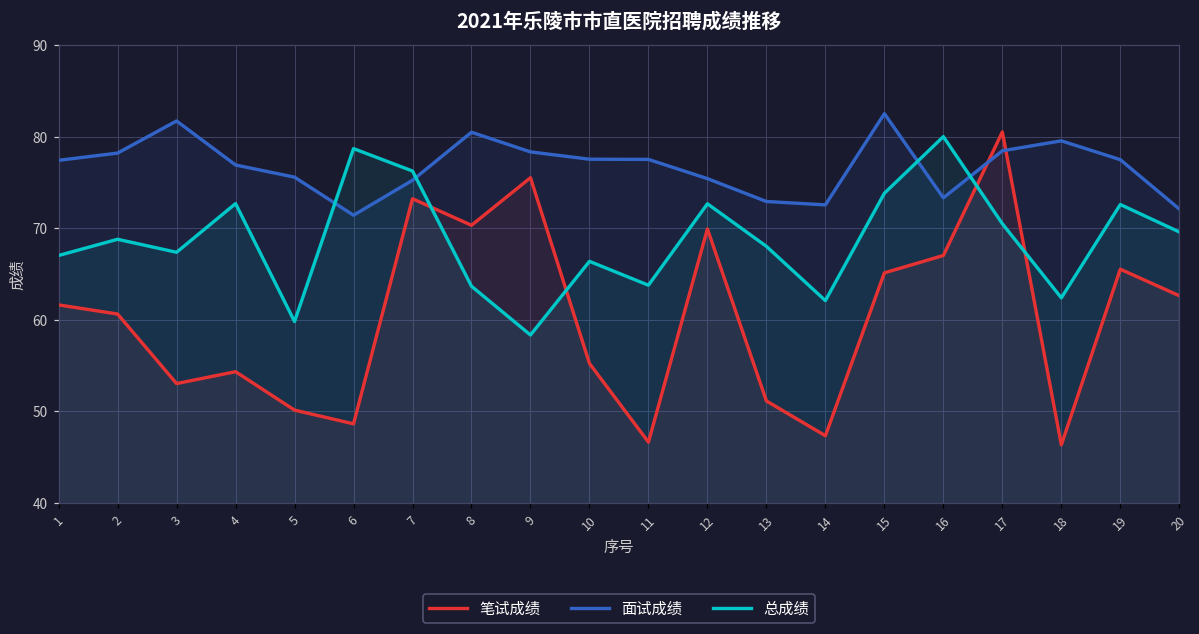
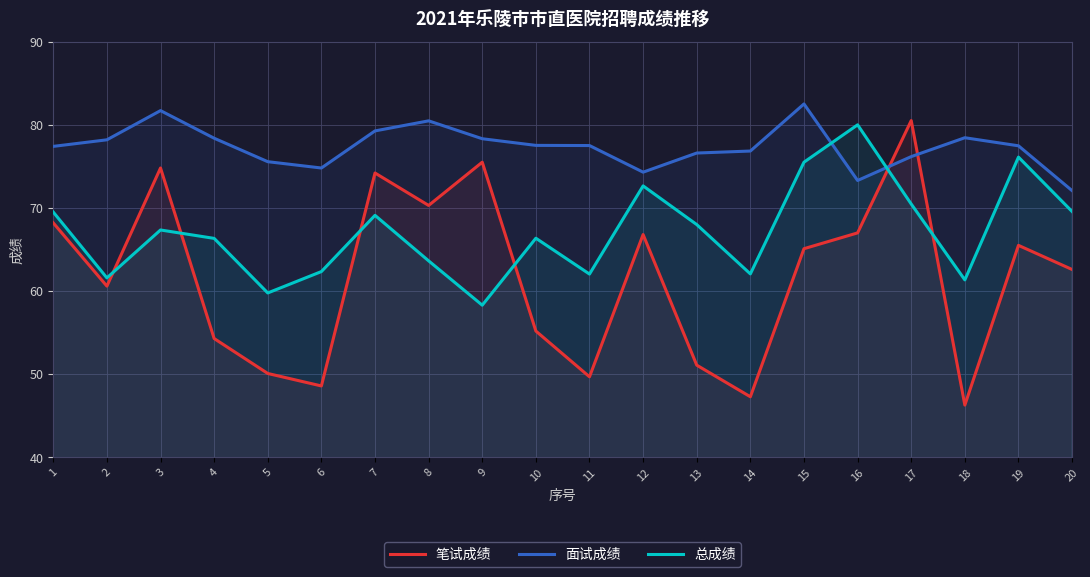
笔试成绩, 1: 62 -> 68
总成绩, 1: 67 -> 70
总成绩, 2: 69 -> 62
笔试成绩, 3: 53 -> 75
面试成绩, 4: 77 -> 78
总成绩, 4: 73 -> 66
面试成绩, 6: 71 -> 75
总成绩, 6: 79 -> 62
笔试成绩, 7: 73 -> 74
面试成绩, 7: 75 -> 79
总成绩, 7: 76 -> 69
笔试成绩, 11: 47 -> 50
总成绩, 11: 64 -> 62
笔试成绩, 12: 70 -> 67
面试成绩, 12: 75 -> 74
面试成绩, 13: 73 -> 77
面试成绩, 14: 73 -> 77
总成绩, 15: 74 -> 76
面试成绩, 17: 78 -> 76
面试成绩, 18: 80 -> 78
总成绩, 18: 62 -> 61
总成绩, 19: 73 -> 76
